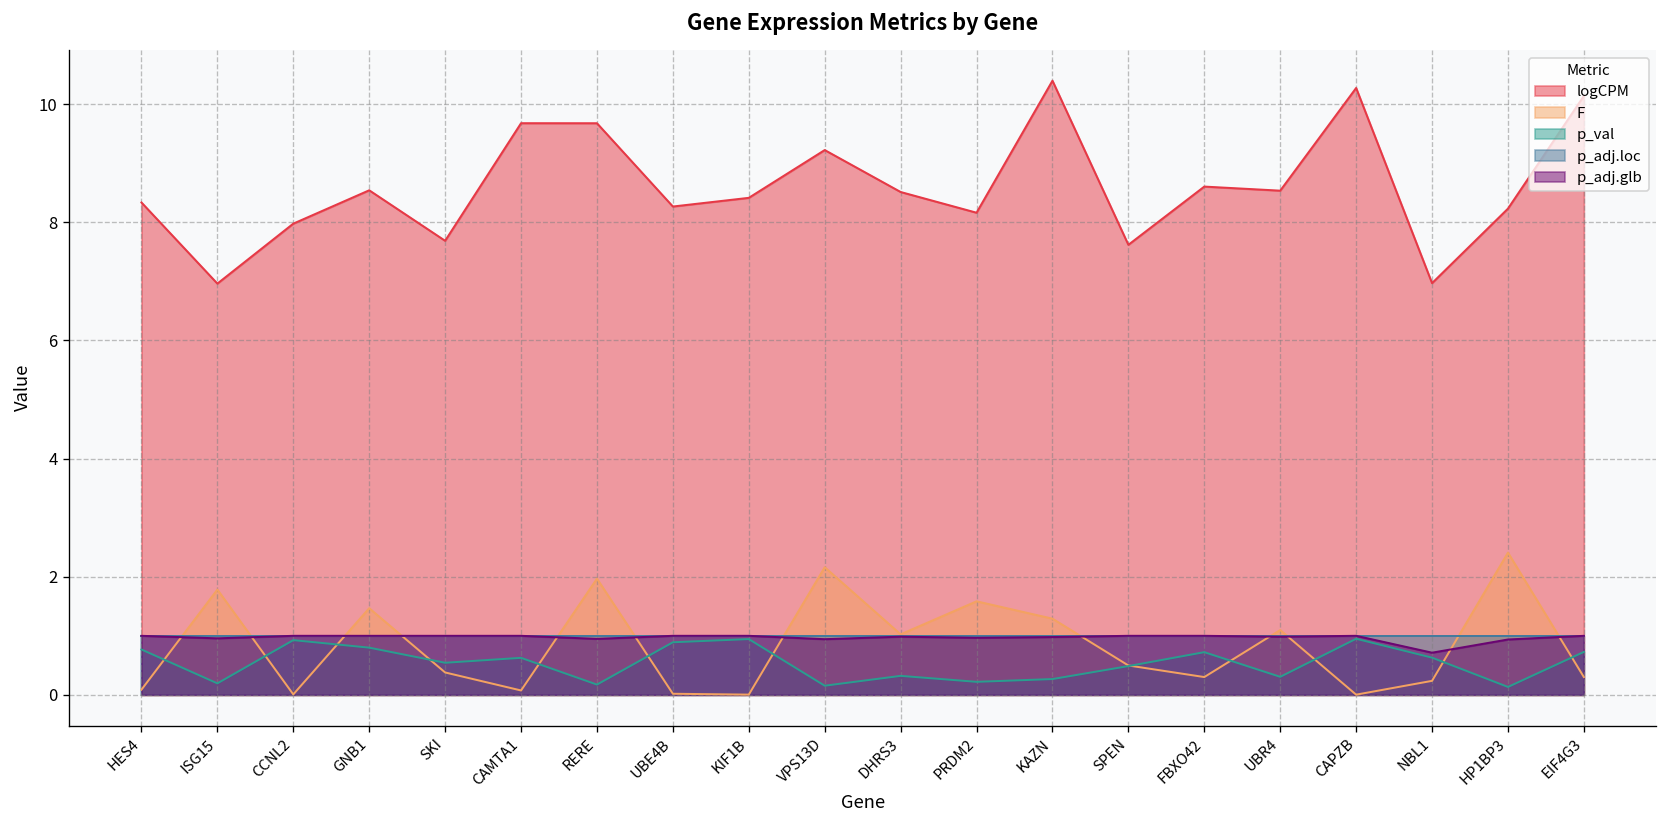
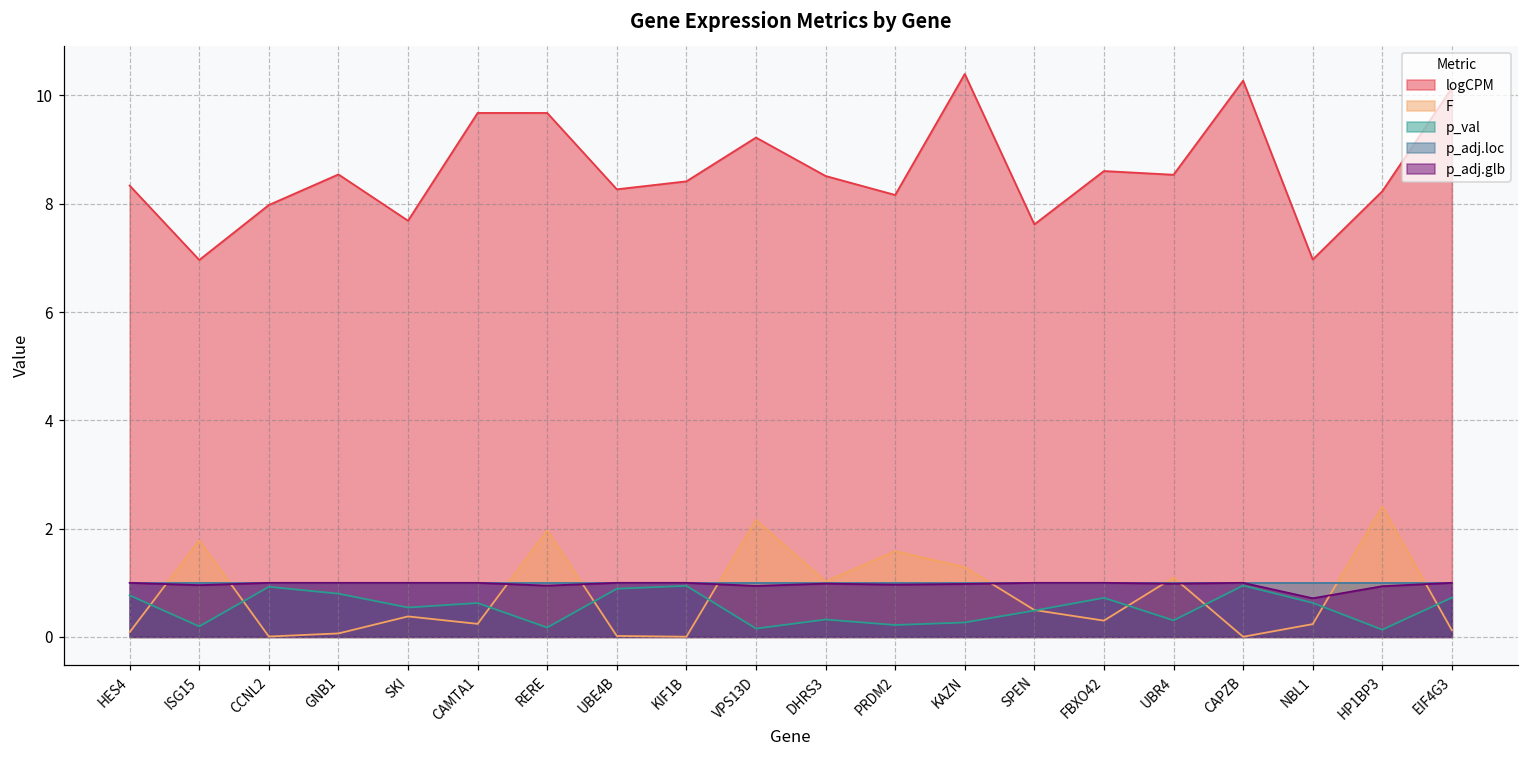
F, GNB1: 1.5 -> 0.1
F, CAMTA1: 0.1 -> 0.2
F, EIF4G3: 0.3 -> 0.1
